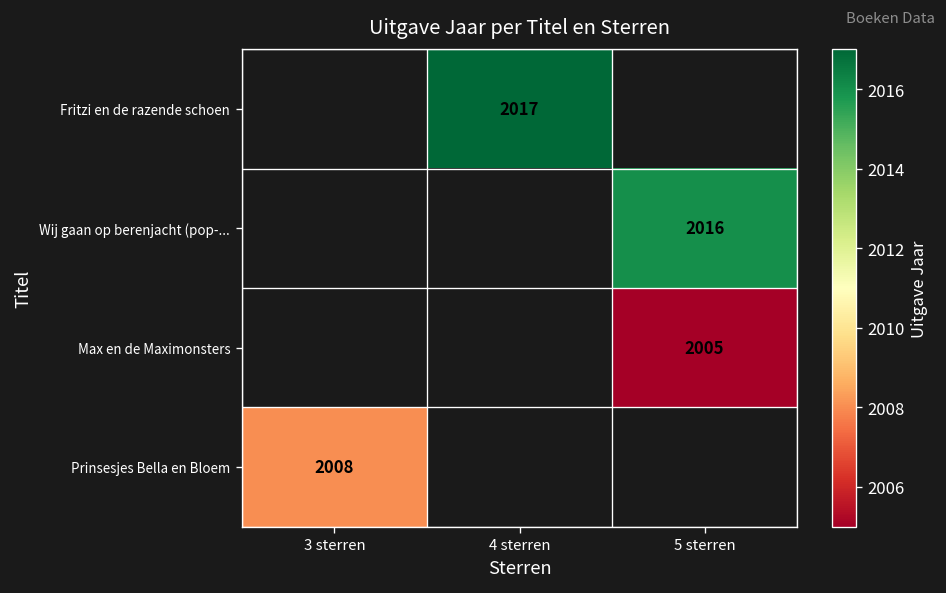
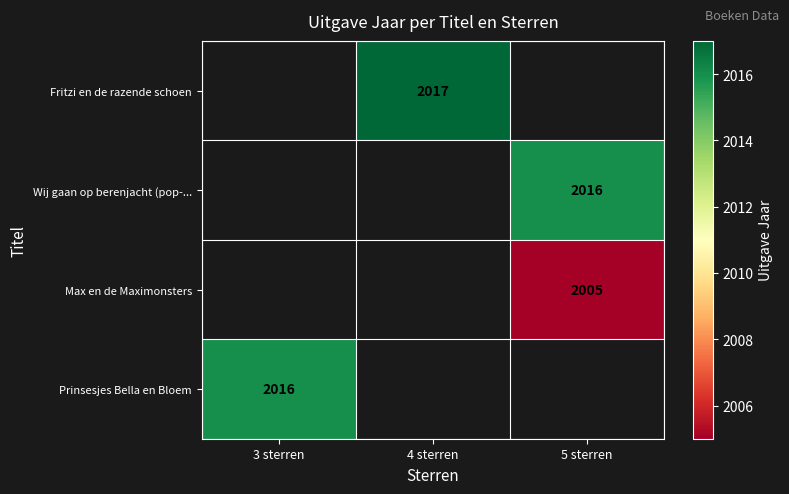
Prinsesjes Bella en Bloem, 3 sterren: 2008 -> 2016
